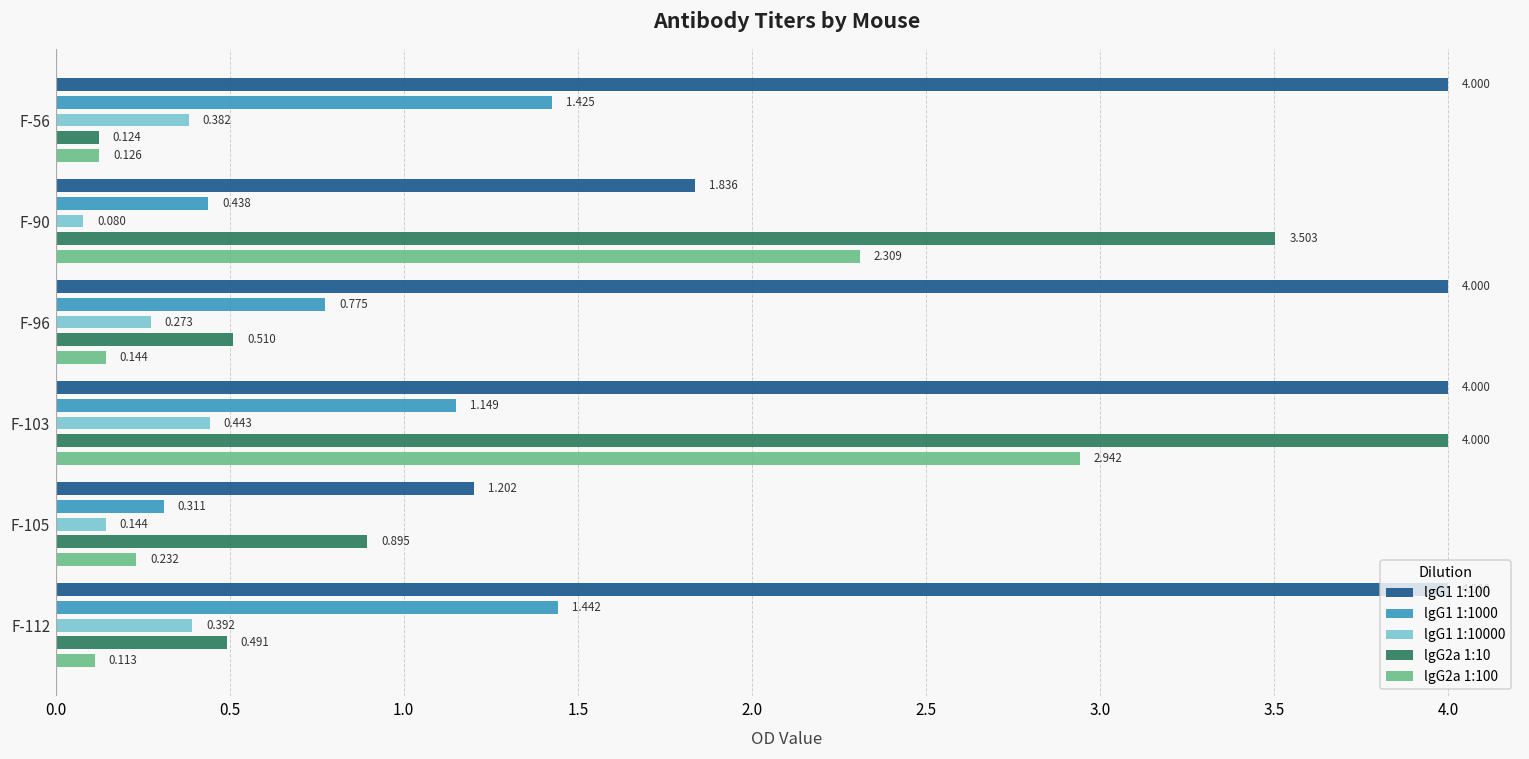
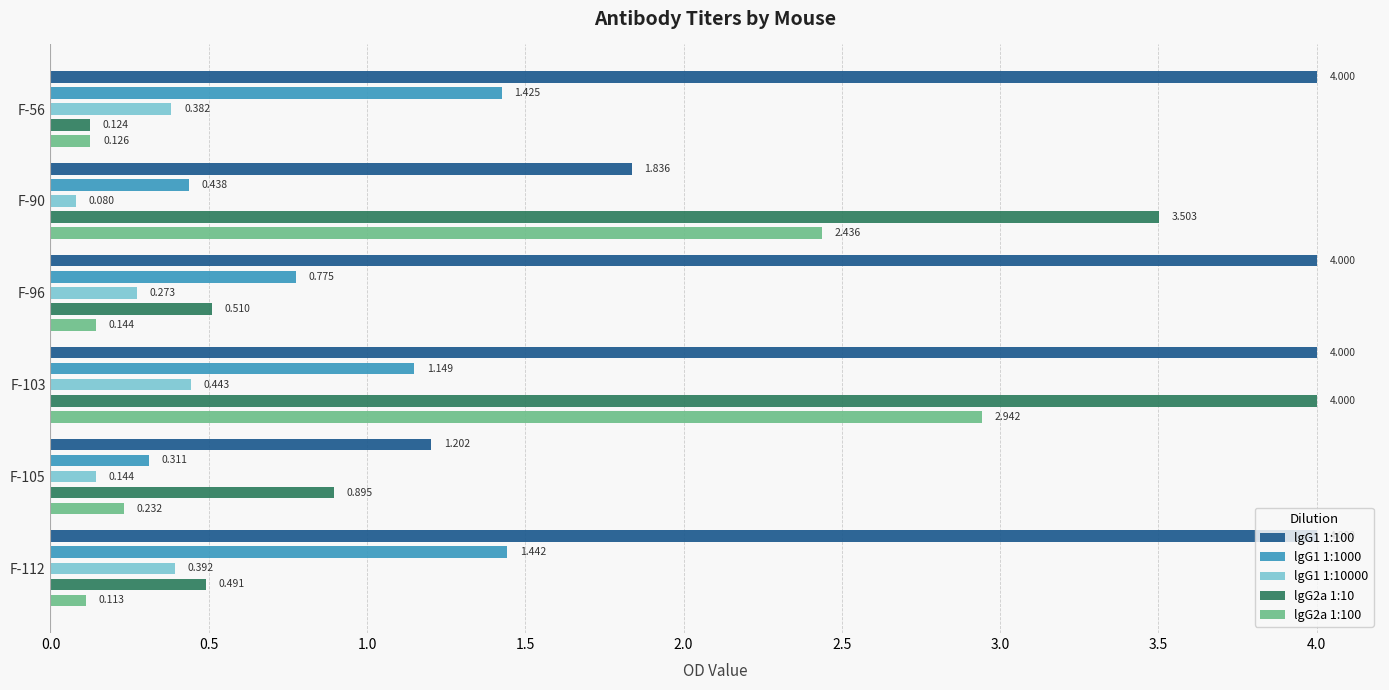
lgG2a 1:100, F-90: 2.309 -> 2.436
